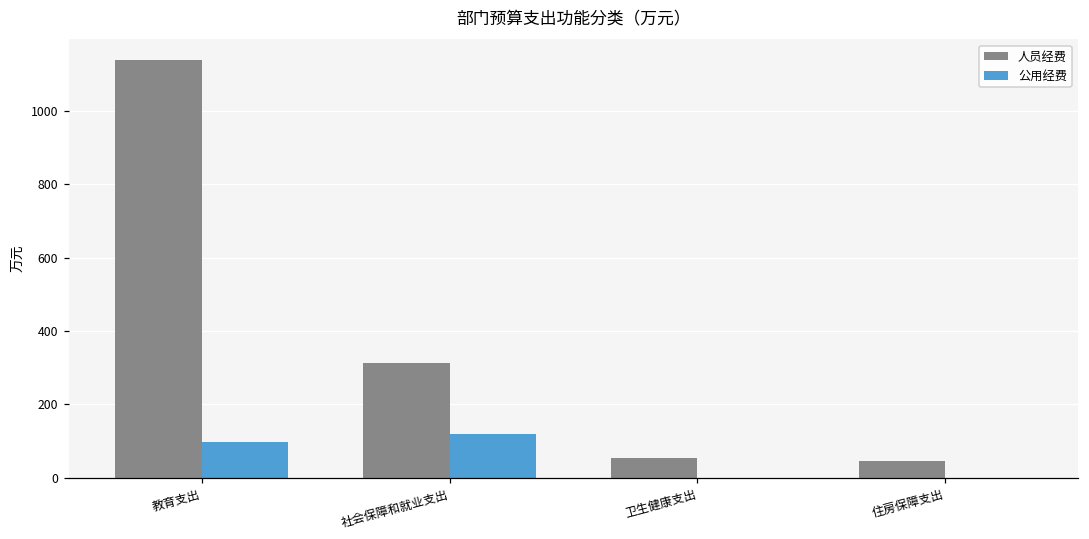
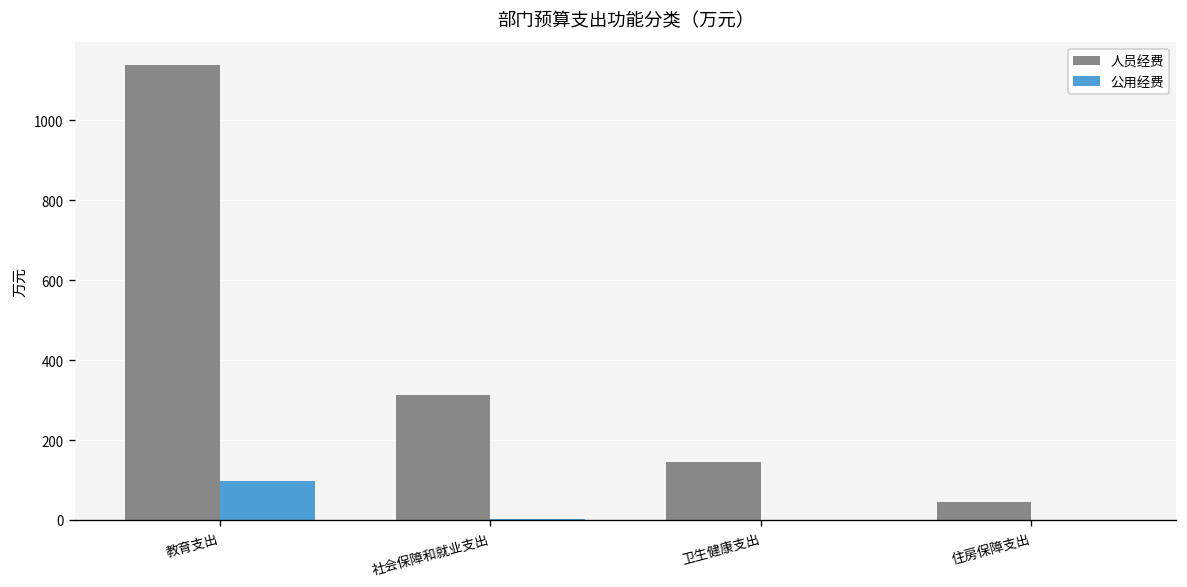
公用经费, 社会保障和就业支出: 120 -> 0
人员经费, 卫生健康支出: 50 -> 150
